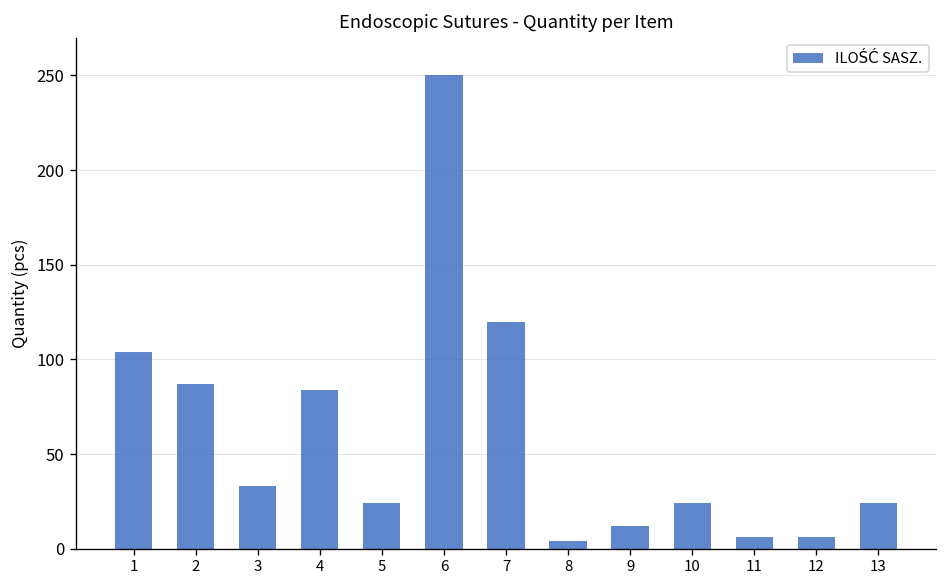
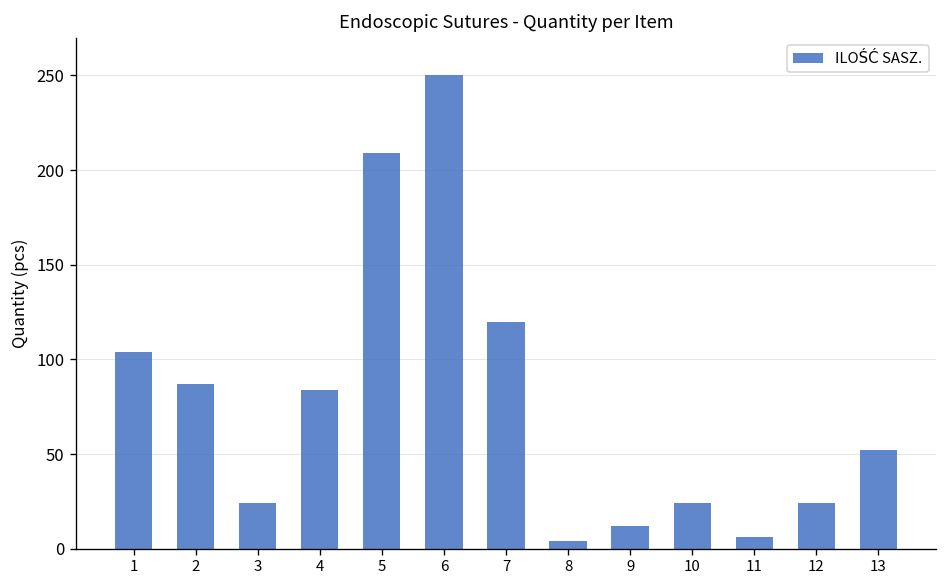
3: 33 -> 24
5: 24 -> 209
12: 6 -> 24
13: 24 -> 52
